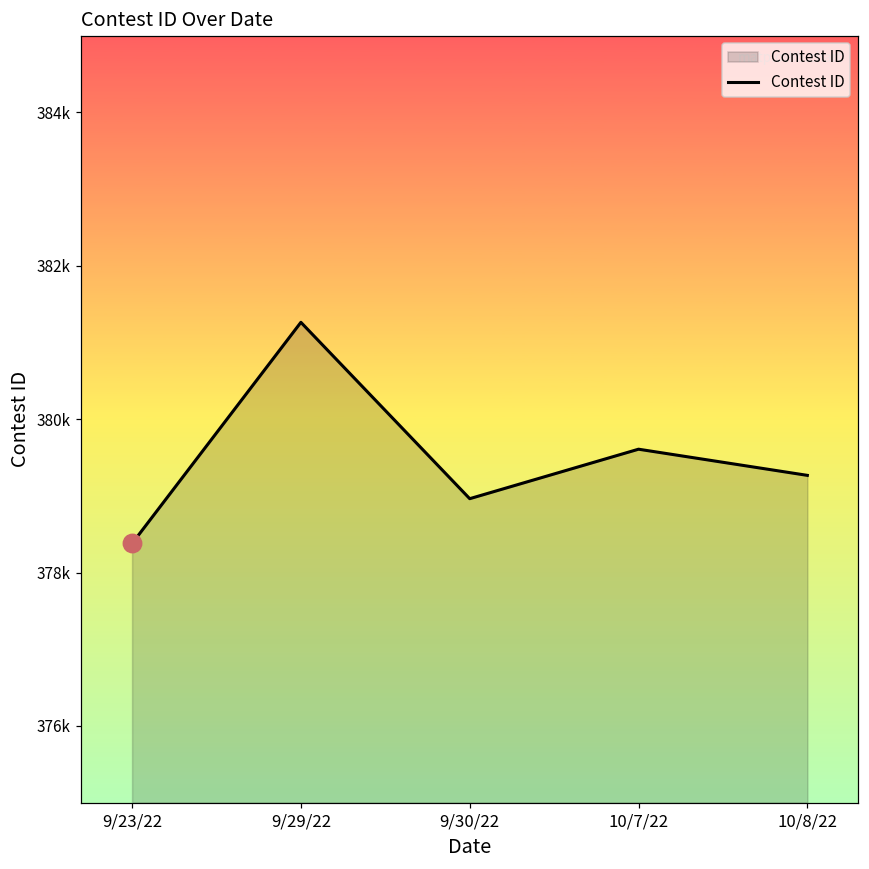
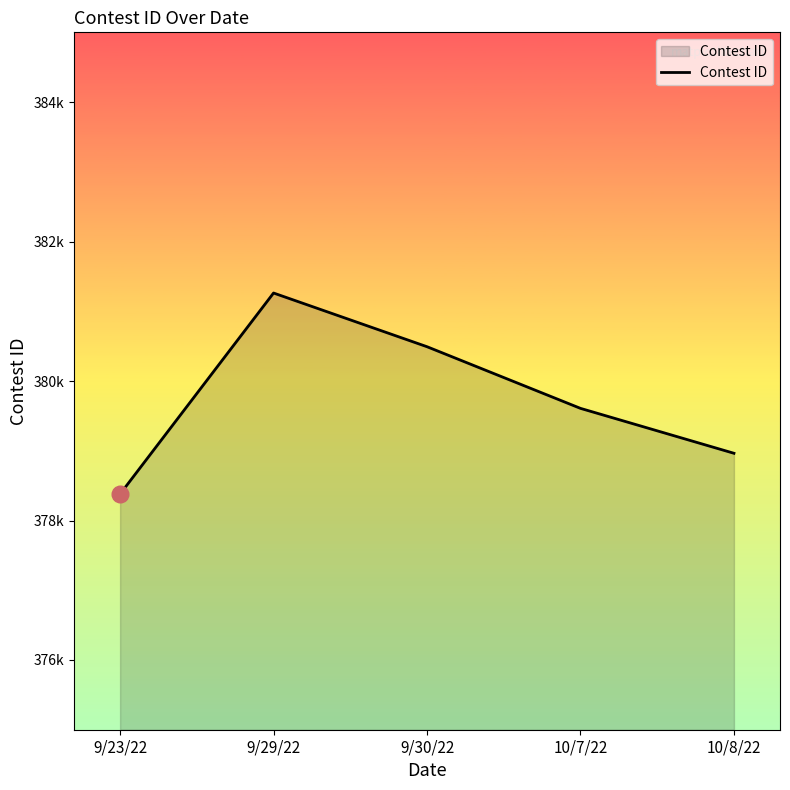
Contest ID, 9/30/22: 379000 -> 380500
Contest ID, 10/8/22: 379300 -> 379000
